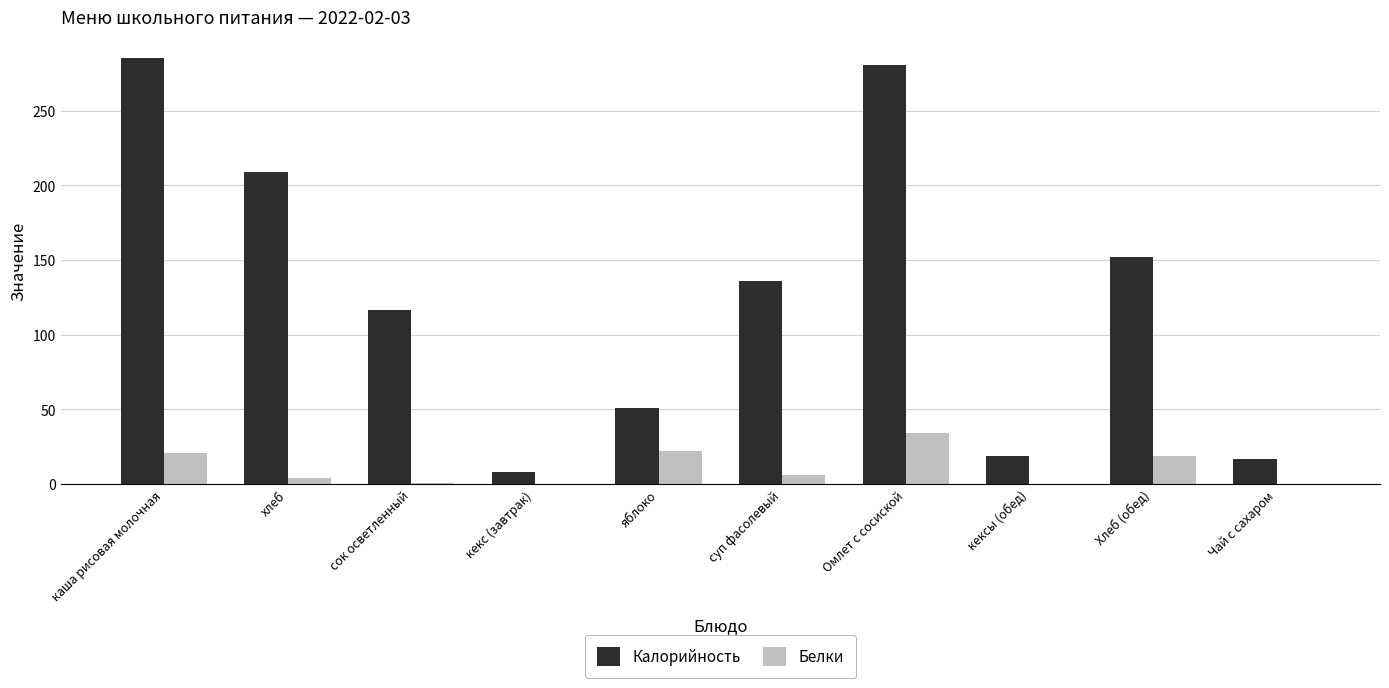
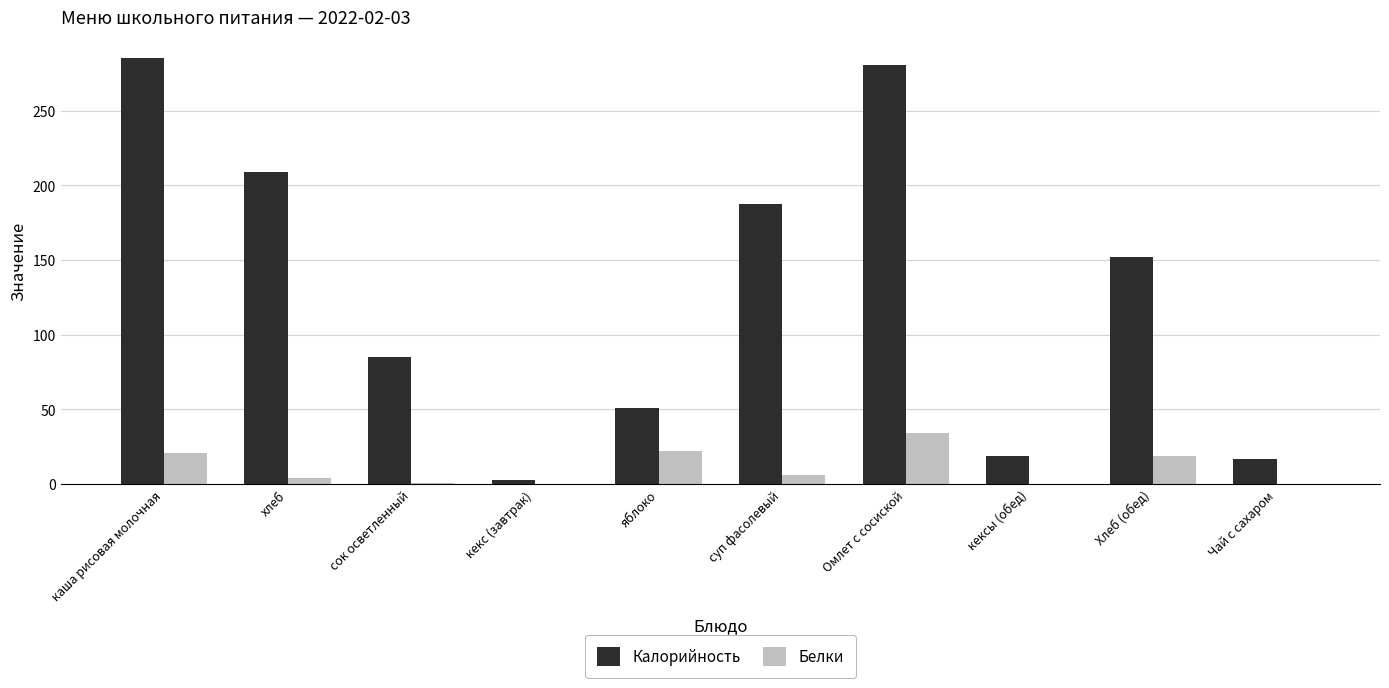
Калорийность, сок осветленный: 116 -> 85
Калорийность, кекс (завтрак): 8 -> 3
Калорийность, суп фасолевый: 136 -> 188
